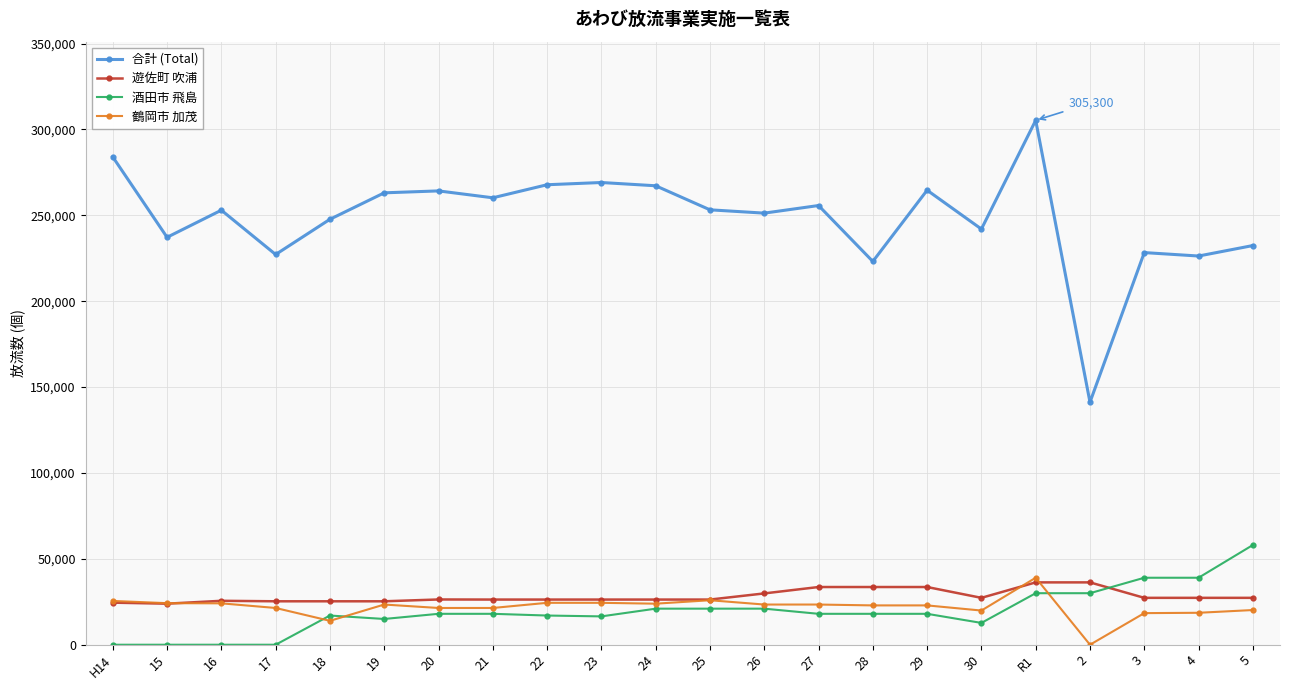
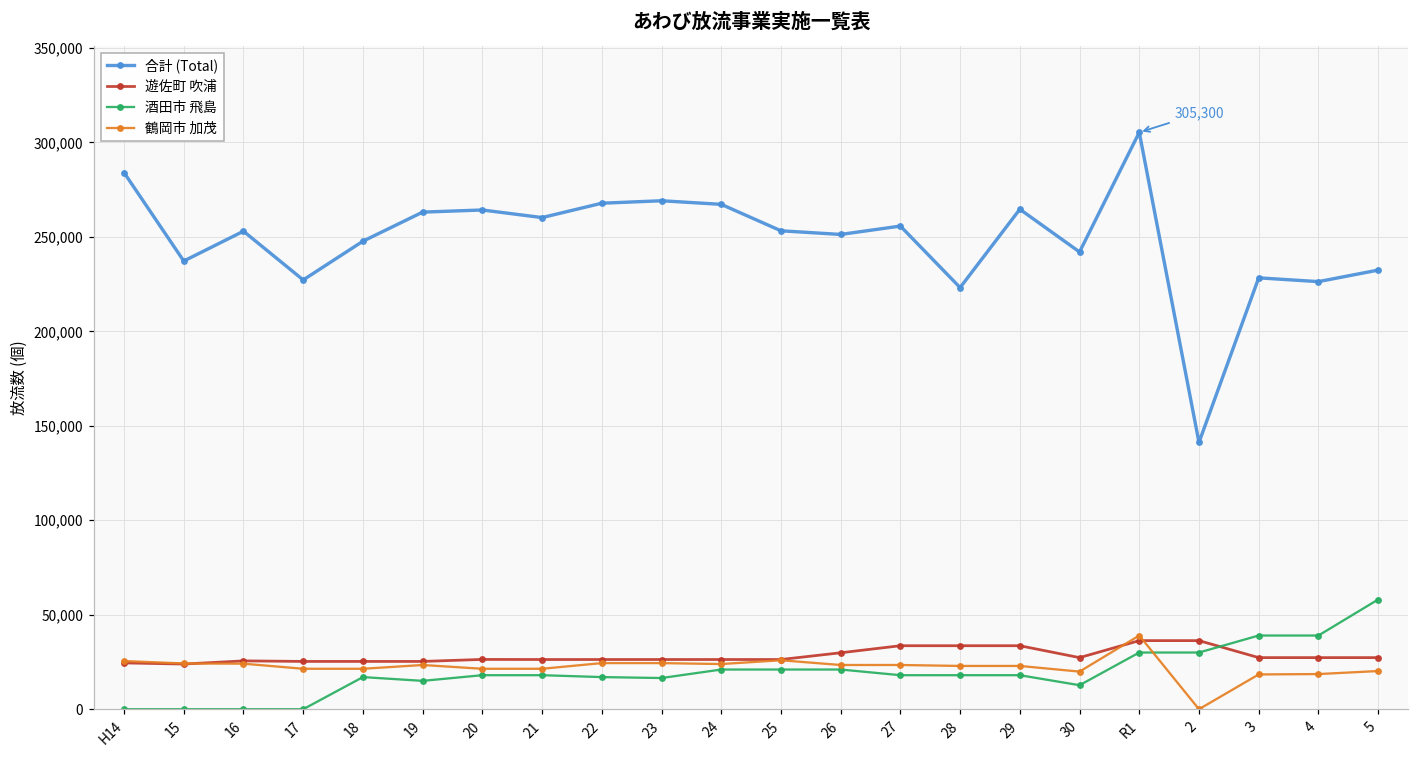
鶴岡市 加茂, 18: 14,000 -> 21,000
